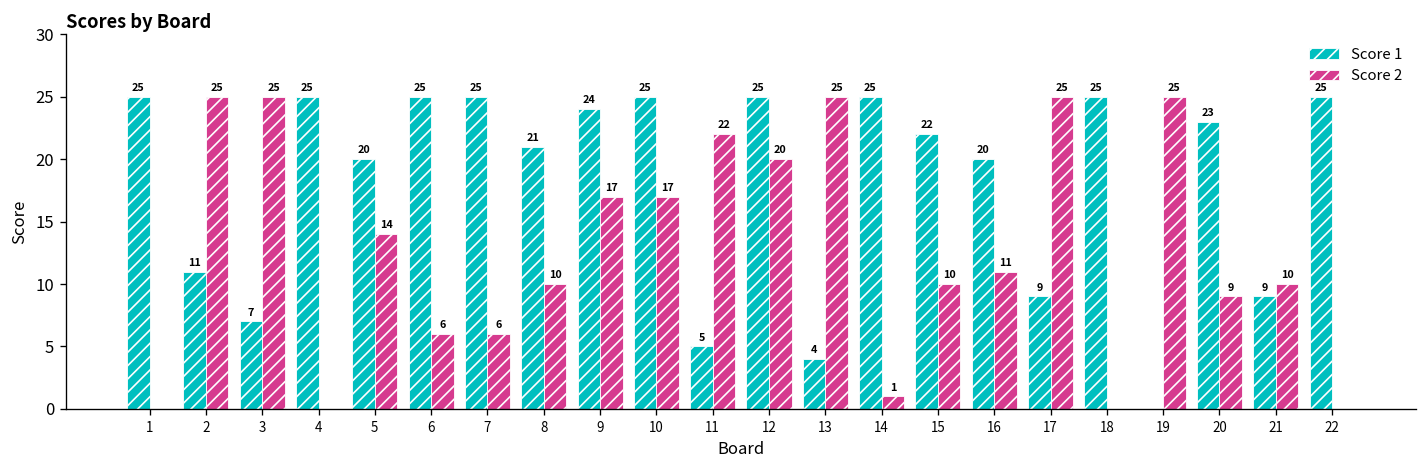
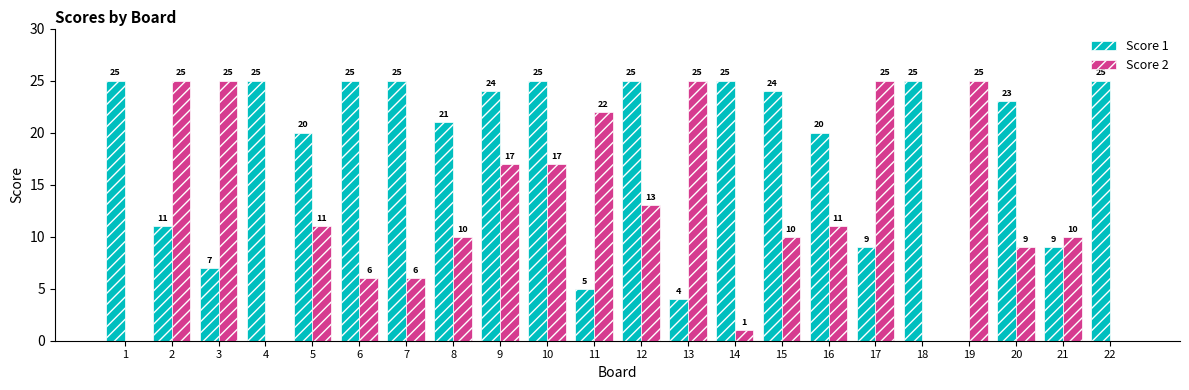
Score 2, 5: 14 -> 11
Score 2, 12: 20 -> 13
Score 1, 15: 22 -> 24
